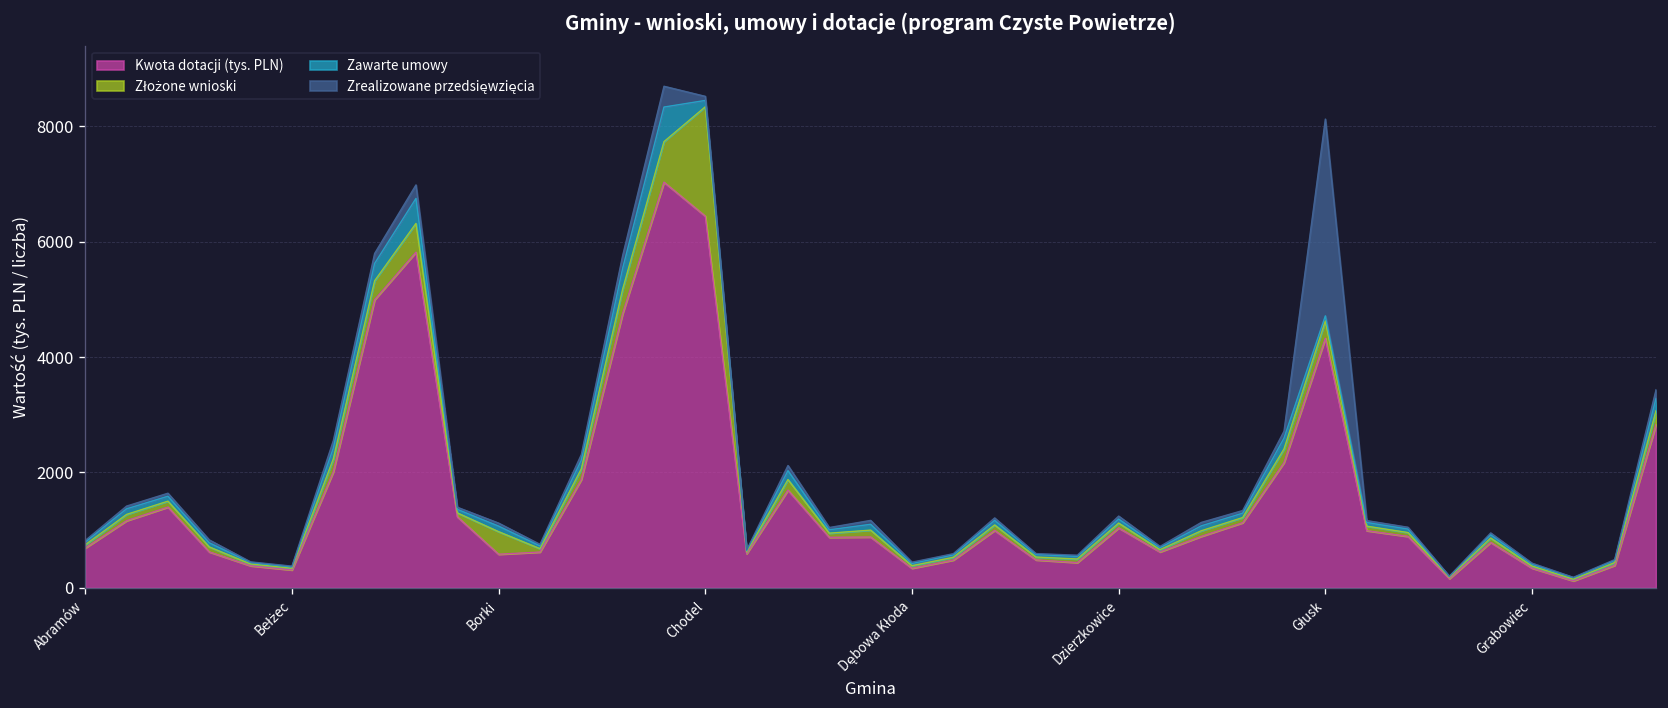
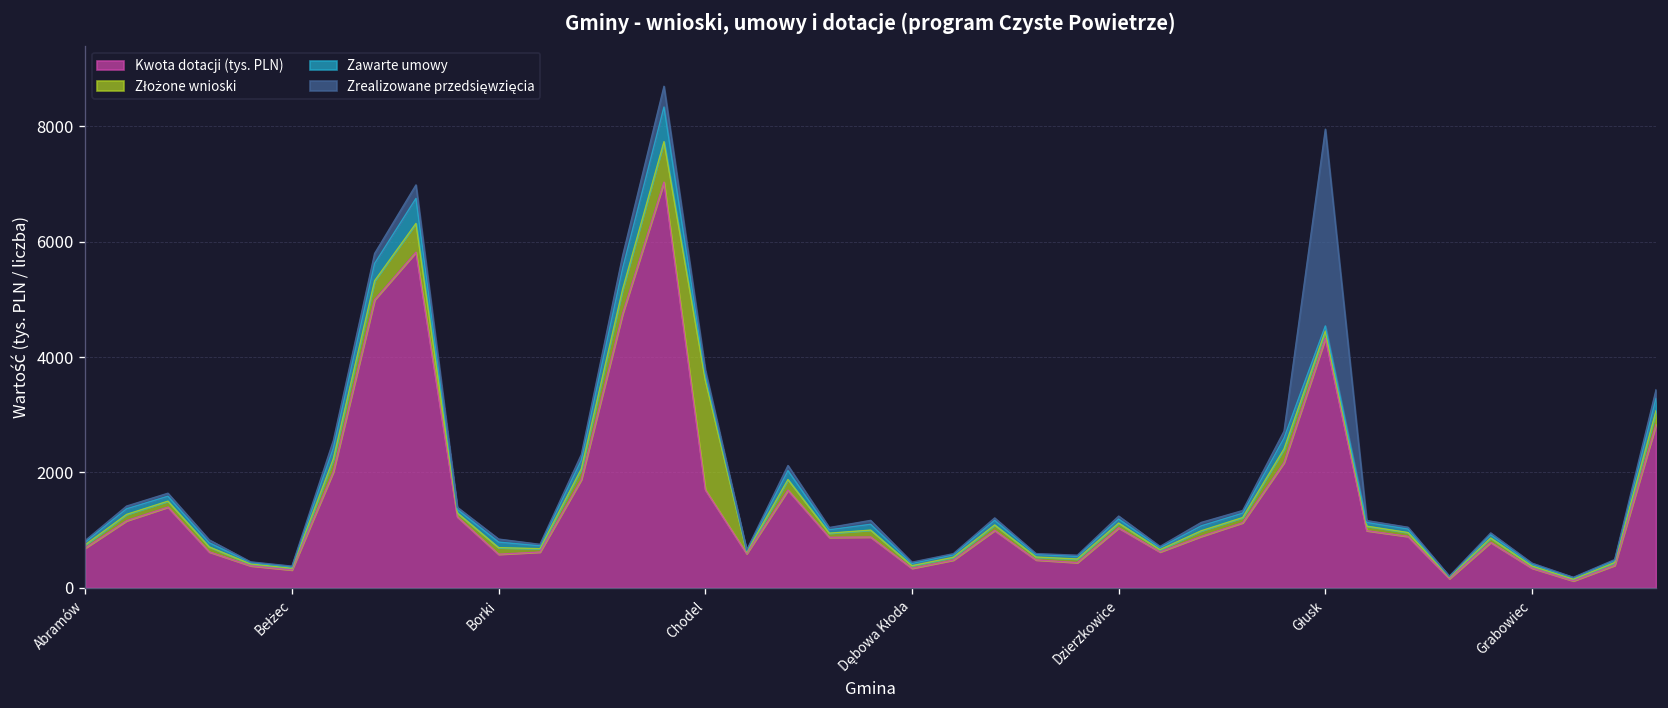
Złożone wnioski, Borki: 400 -> 100
Kwota dotacji (tys. PLN), Chodel: 6400 -> 1700
Złożone wnioski, Głusk: 300 -> 100
